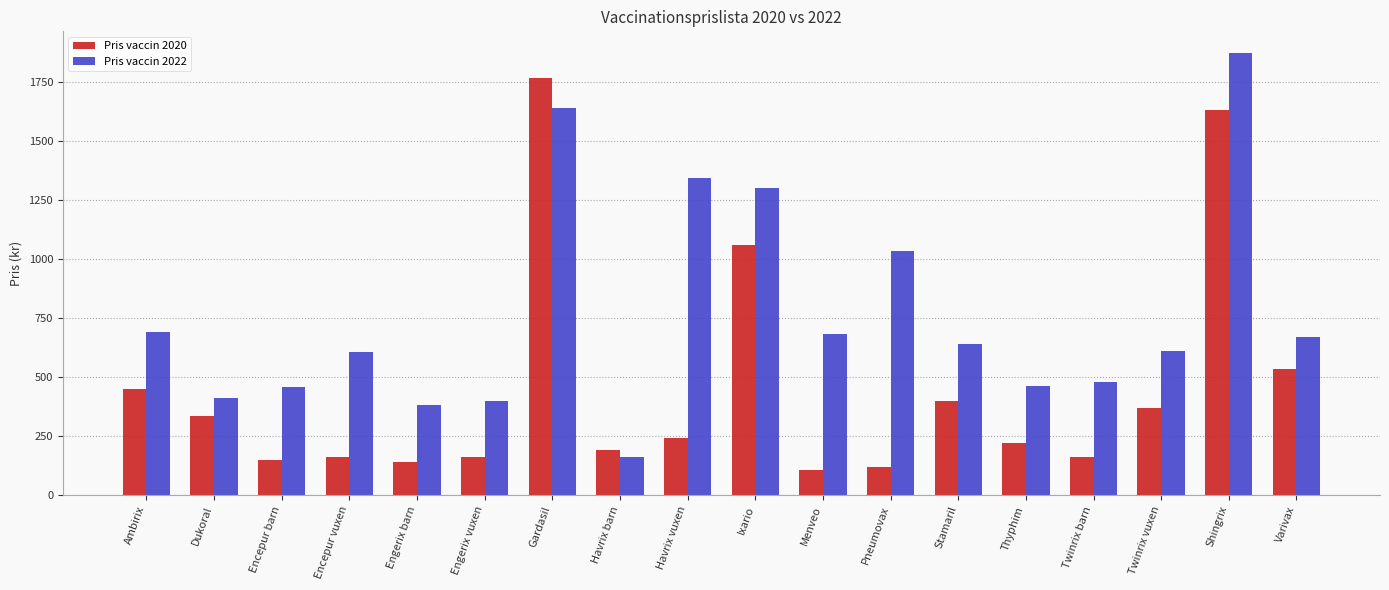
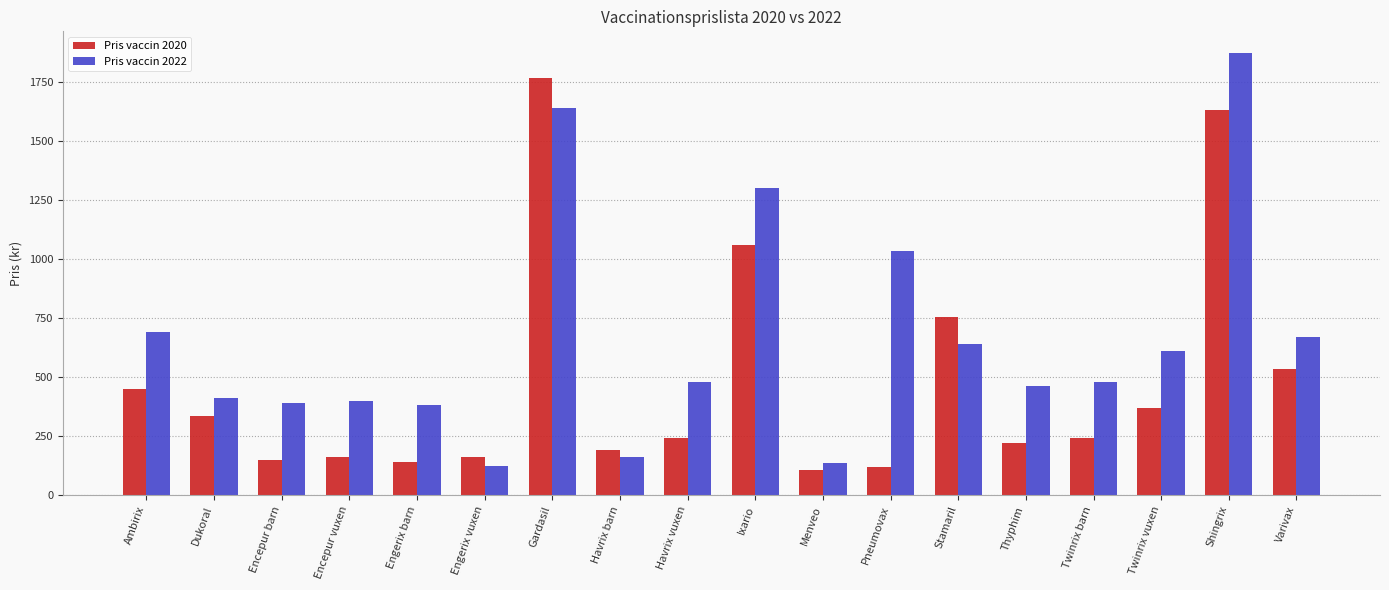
Pris vaccin 2022, Encepur barn: 460 -> 390
Pris vaccin 2022, Encepur vuxen: 610 -> 400
Pris vaccin 2022, Engerix vuxen: 400 -> 120
Pris vaccin 2022, Havrix vuxen: 1340 -> 480
Pris vaccin 2022, Menveo: 680 -> 140
Pris vaccin 2020, Stamaril: 400 -> 760
Pris vaccin 2020, Twinrix barn: 160 -> 240
